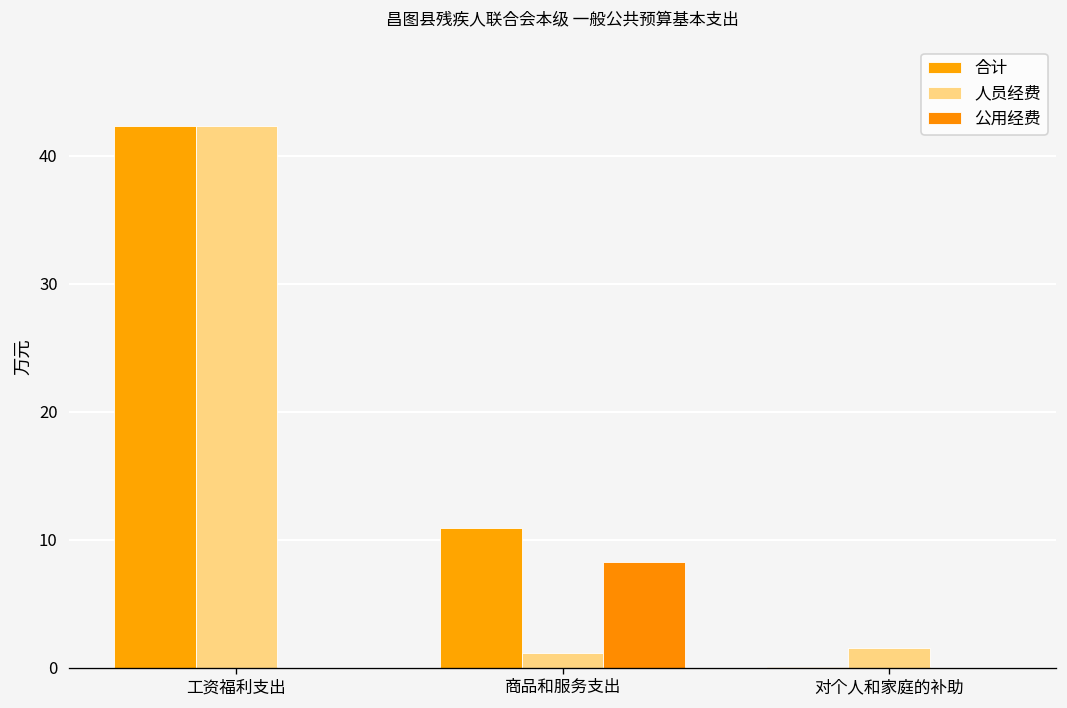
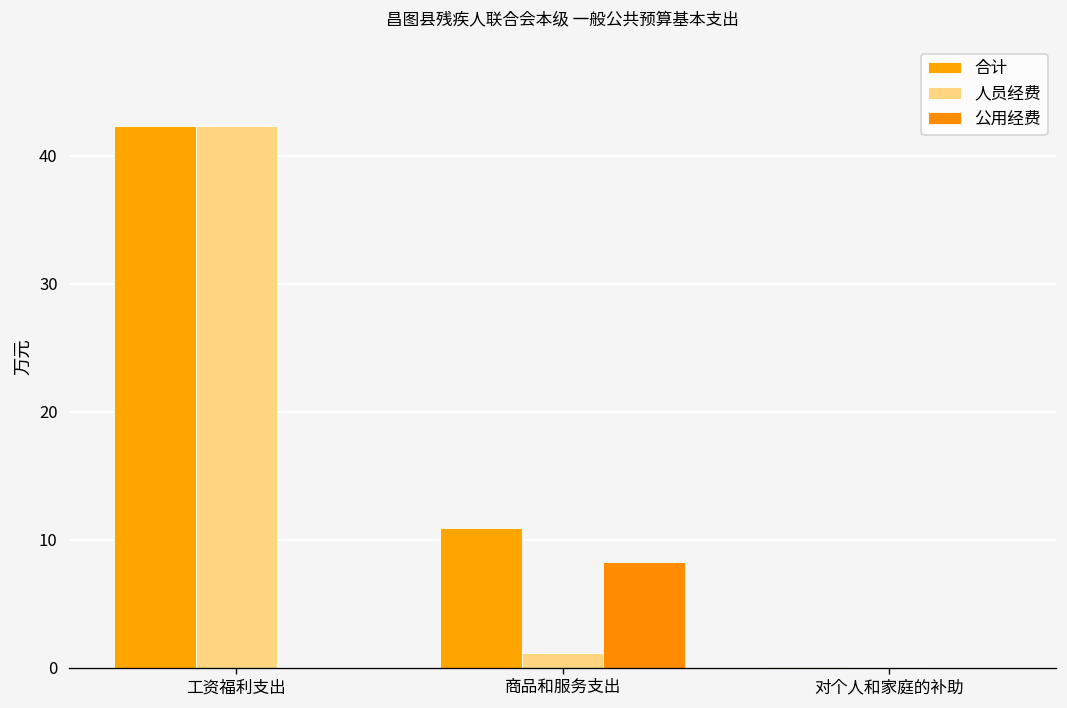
人员经费, 对个人和家庭的补助: 1.5 -> 0.0
